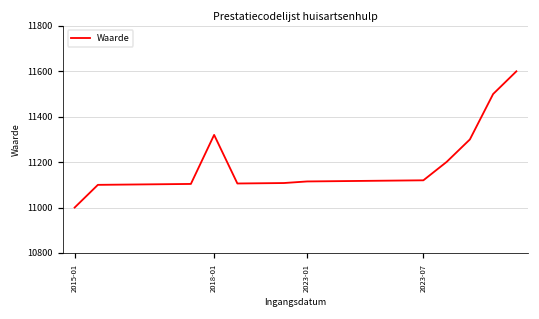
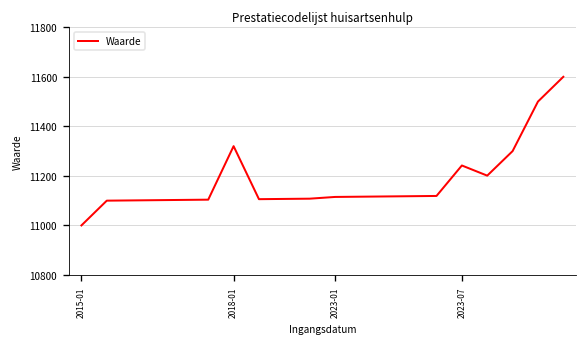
2023-07: 11120 -> 11240
